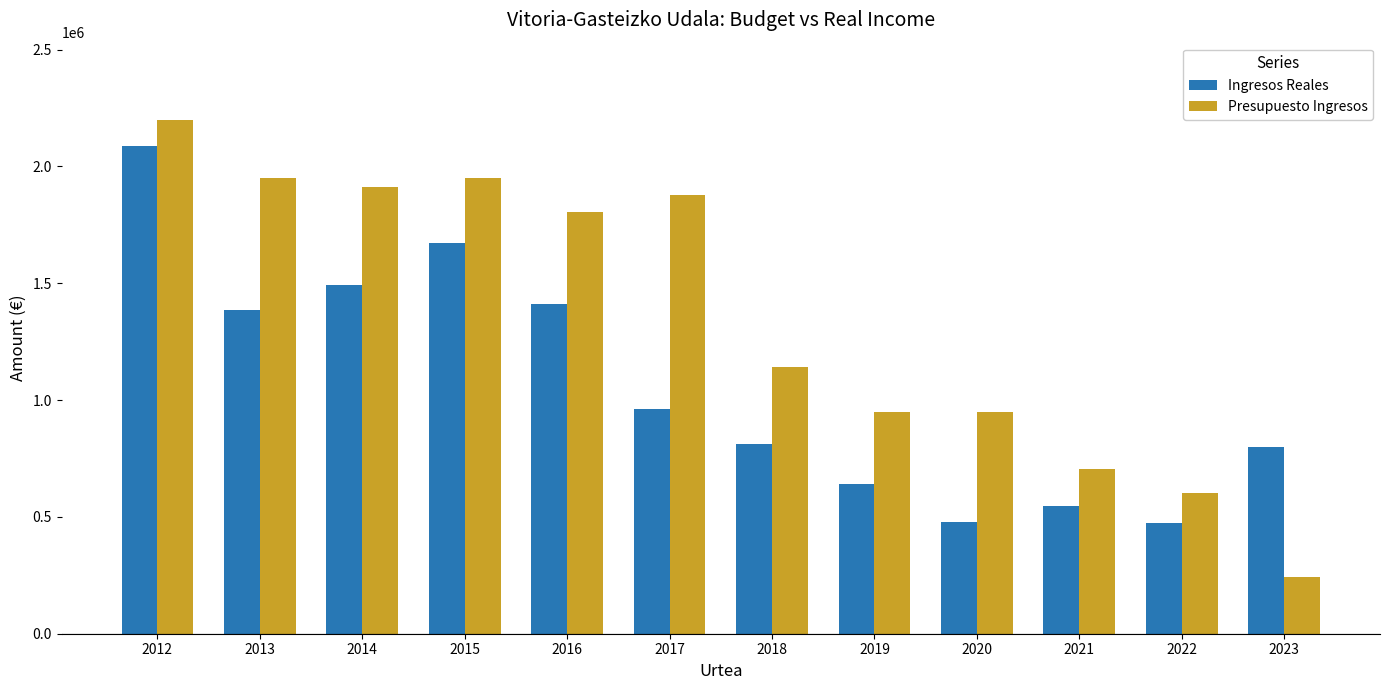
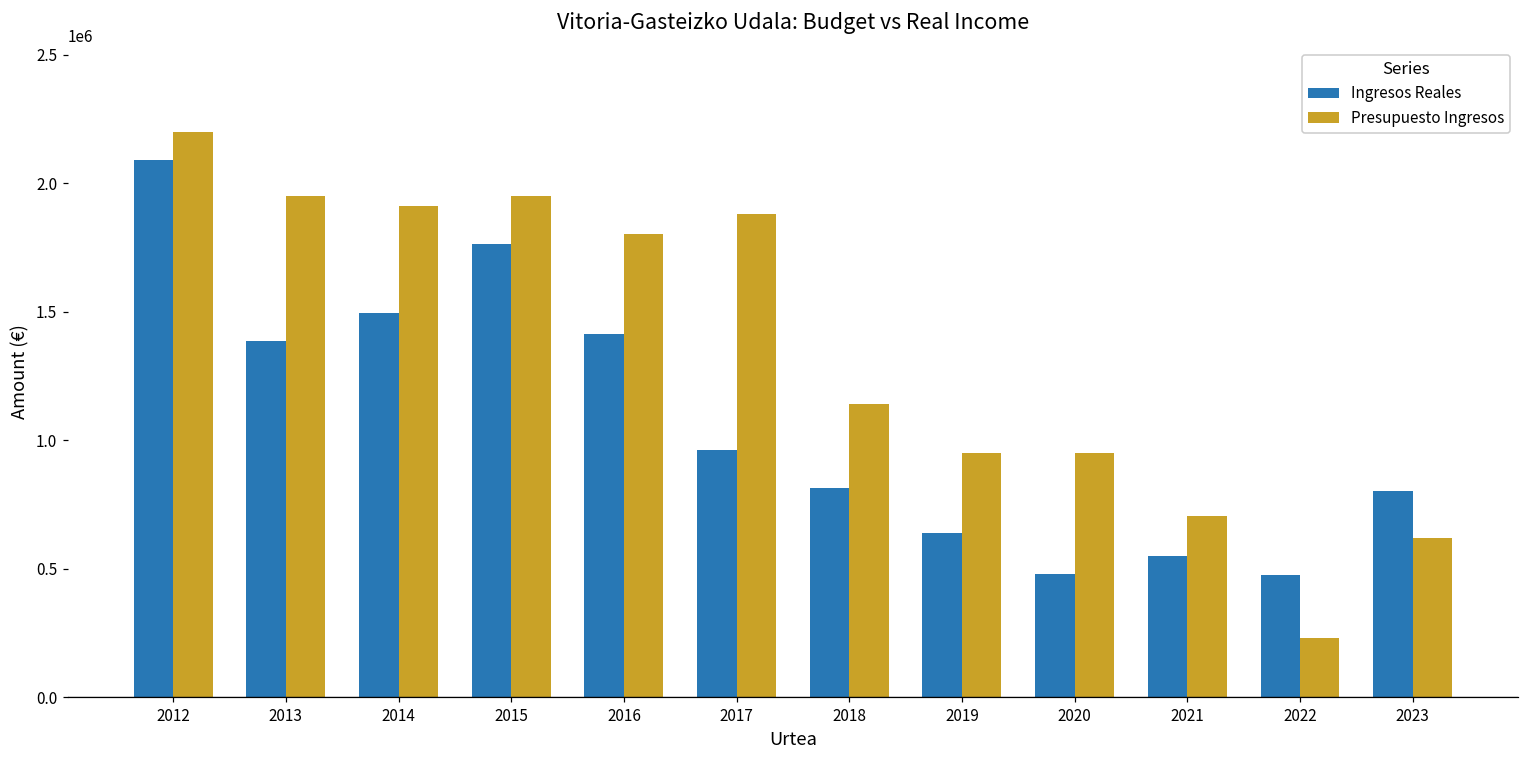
Ingresos Reales, 2015: 1670000 -> 1760000
Presupuesto Ingresos, 2022: 600000 -> 230000
Presupuesto Ingresos, 2023: 240000 -> 620000
